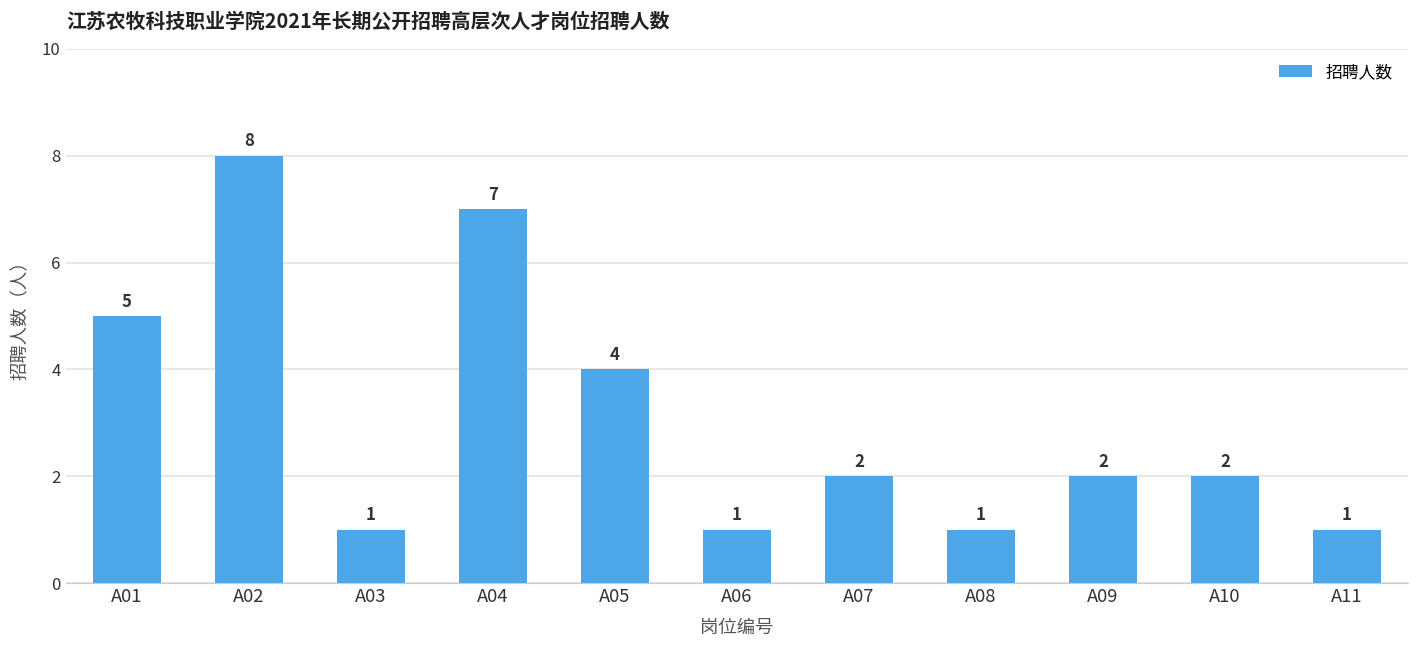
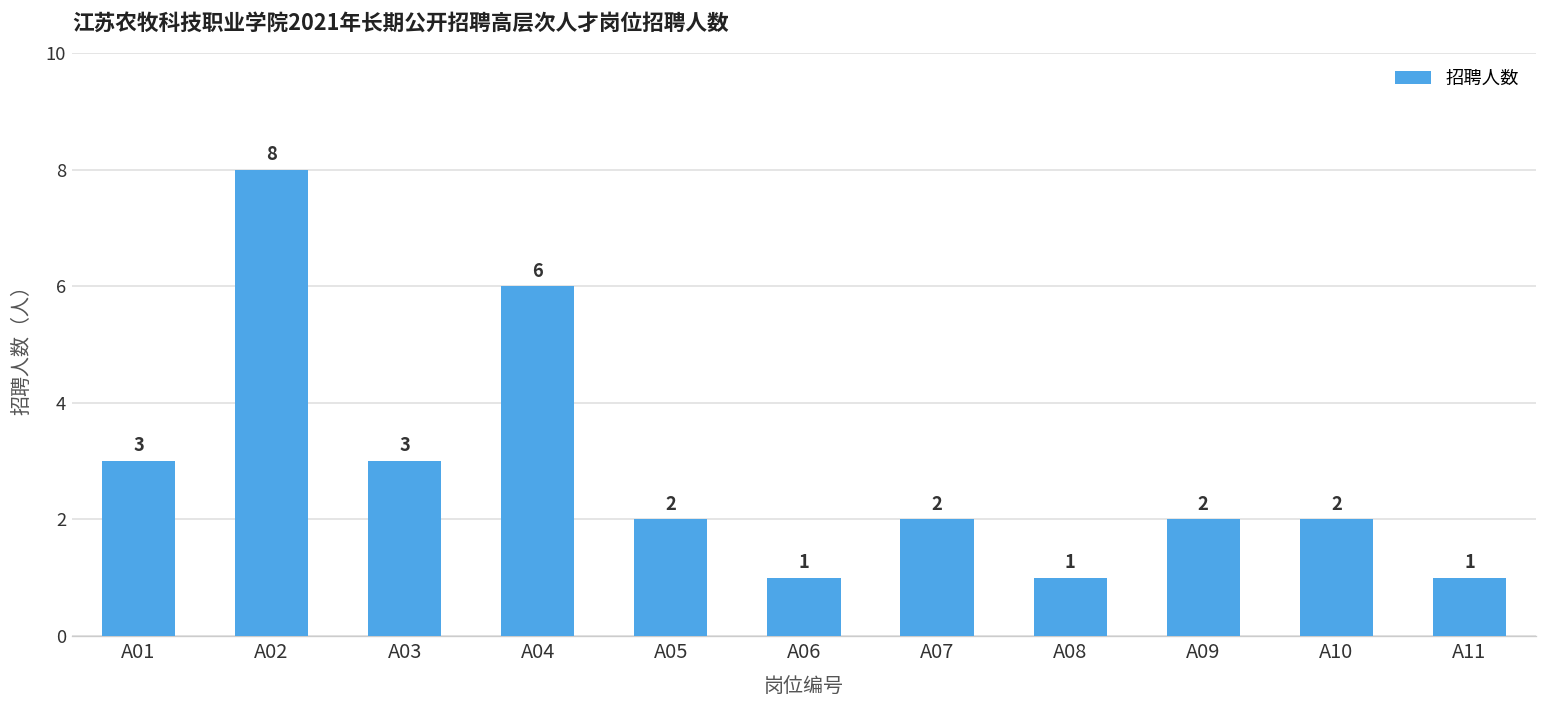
A01: 5 -> 3
A03: 1 -> 3
A04: 7 -> 6
A05: 4 -> 2
